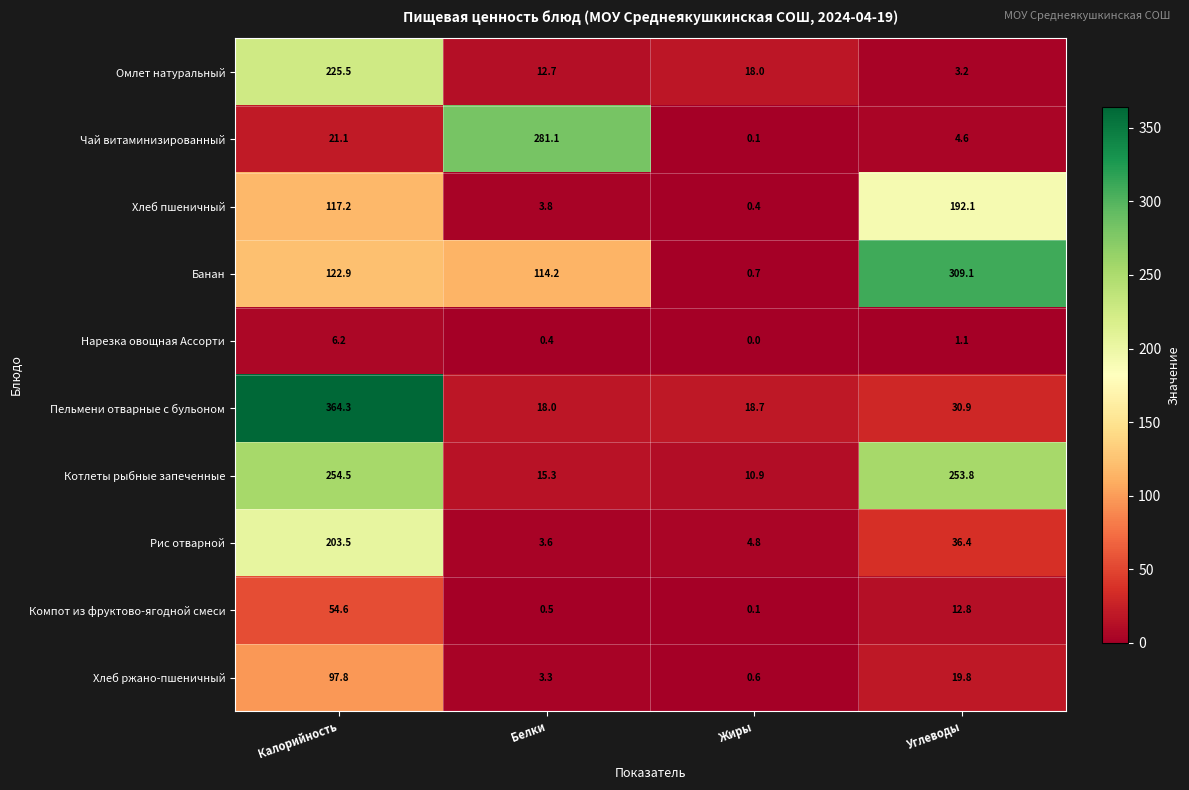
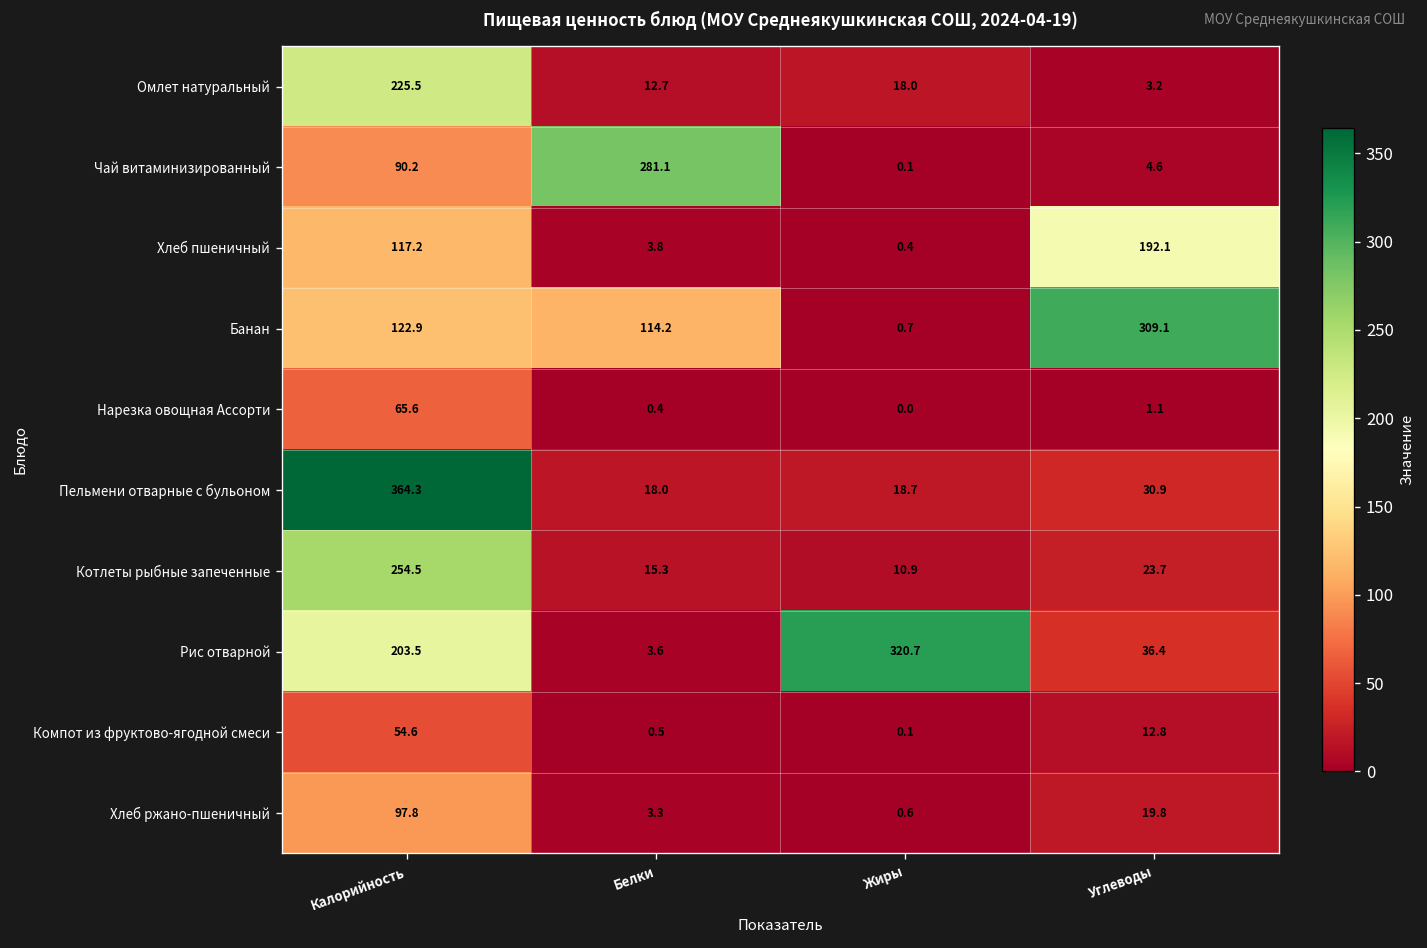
Чай витаминизированный, Калорийность: 21.1 -> 90.2
Нарезка овощная Ассорти, Калорийность: 6.2 -> 65.6
Котлеты рыбные запеченные, Углеводы: 253.8 -> 23.7
Рис отварной, Жиры: 4.8 -> 320.7
